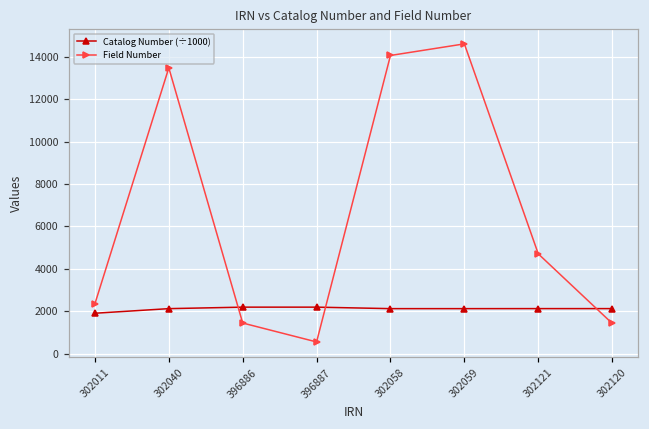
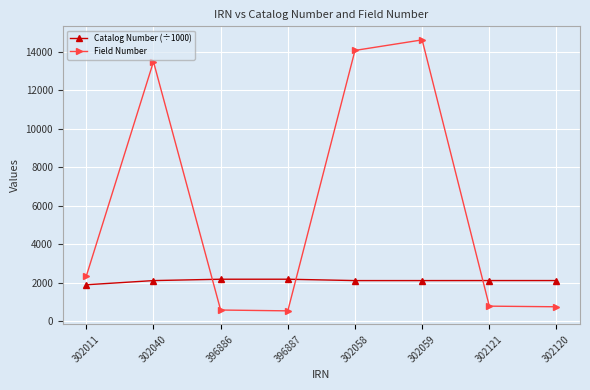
Field Number, 396886: 1400 -> 600
Field Number, 302121: 4700 -> 800
Field Number, 302120: 1400 -> 800
